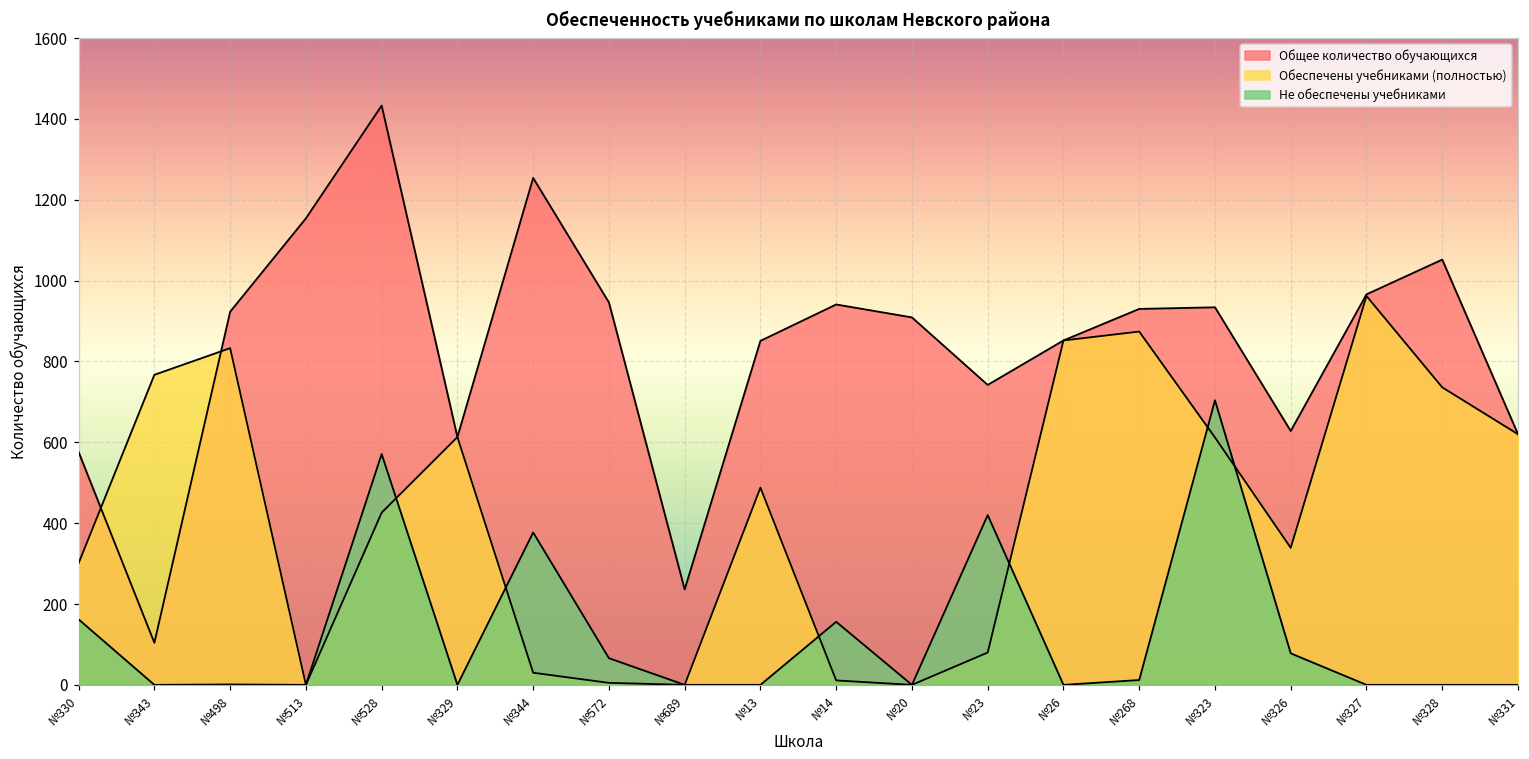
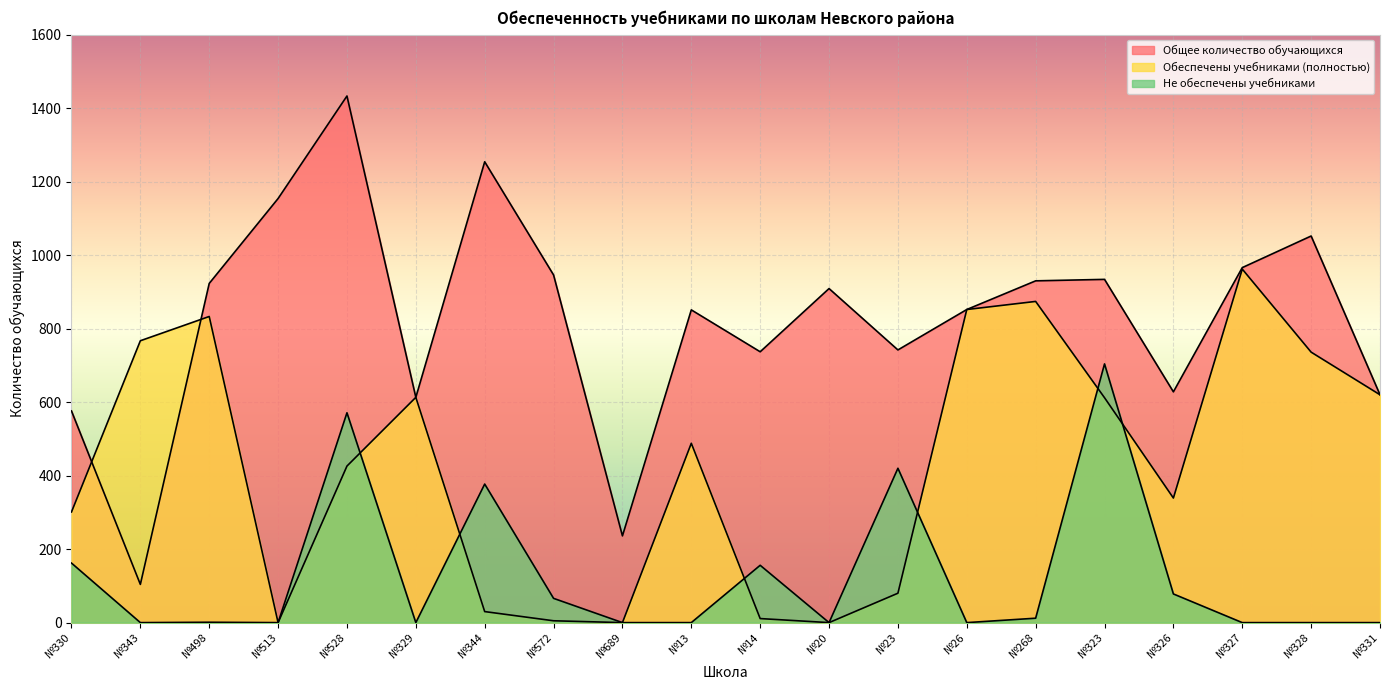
Общее количество обучающихся, №14: 940 -> 740
